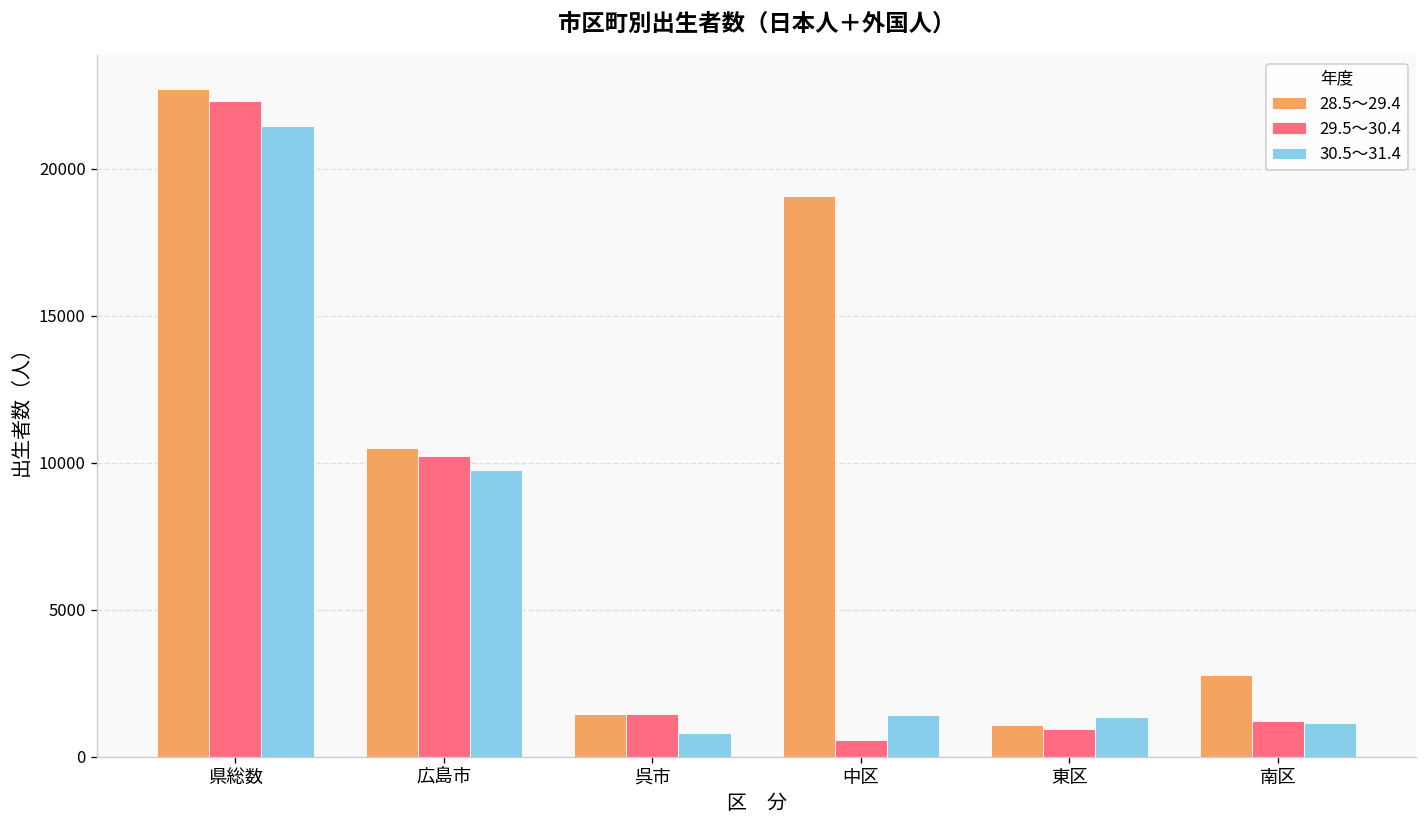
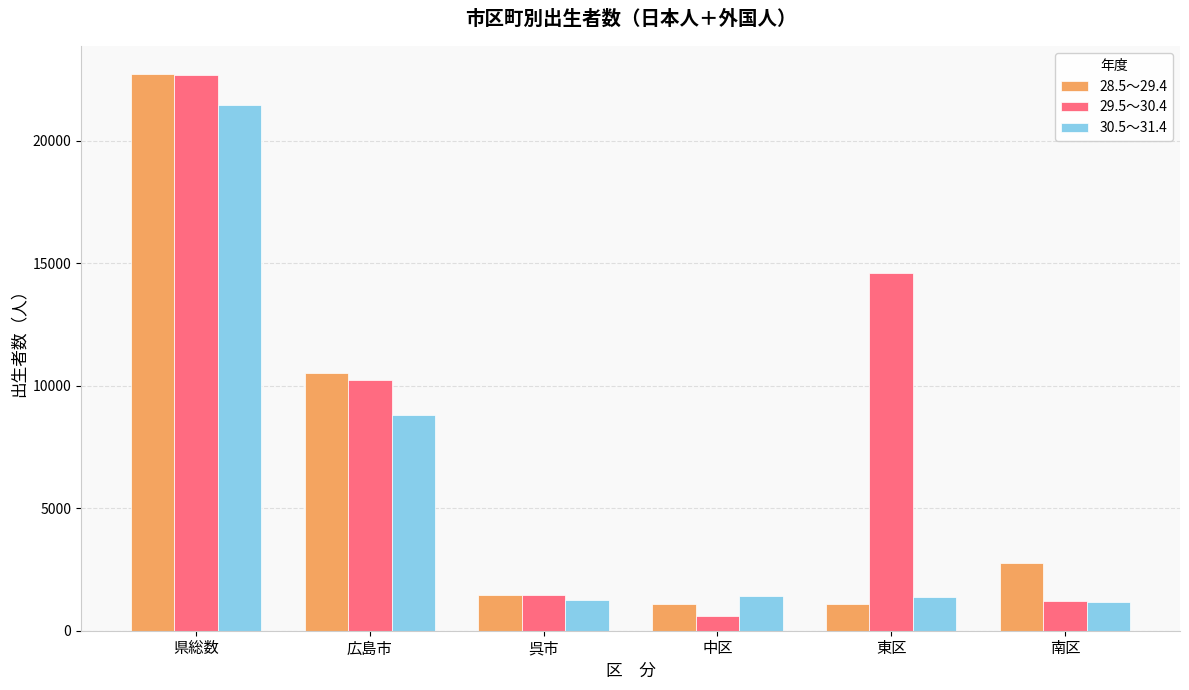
29.5～30.4, 県総数: 22300 -> 22700
30.5～31.4, 広島市: 9800 -> 8800
30.5～31.4, 呉市: 800 -> 1300
28.5～29.4, 中区: 19100 -> 1100
29.5～30.4, 東区: 900 -> 14600
